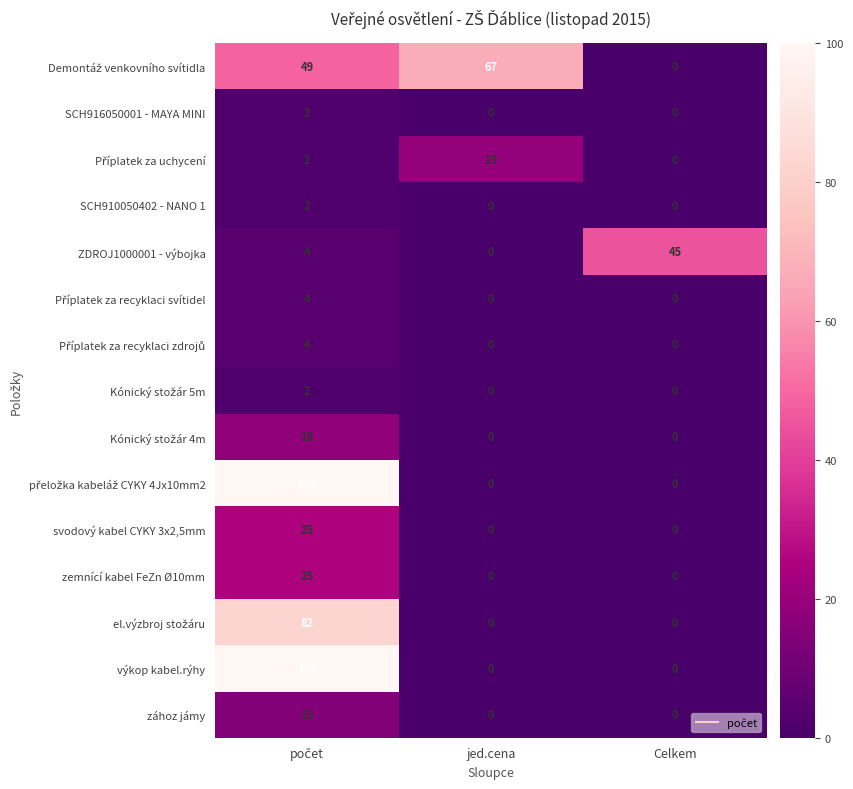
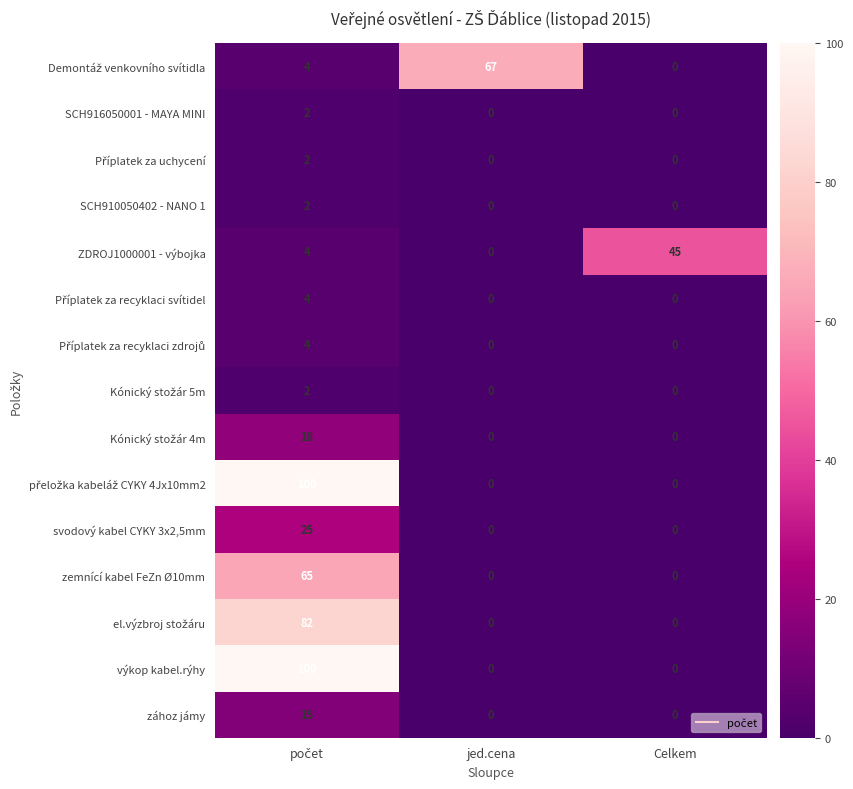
Demontáž venkovního svítidla, počet: 49 -> 4
Příplatek za uchycení, jed.cena: 19 -> 0
zemnící kabel FeZn Ø10mm, počet: 25 -> 65
